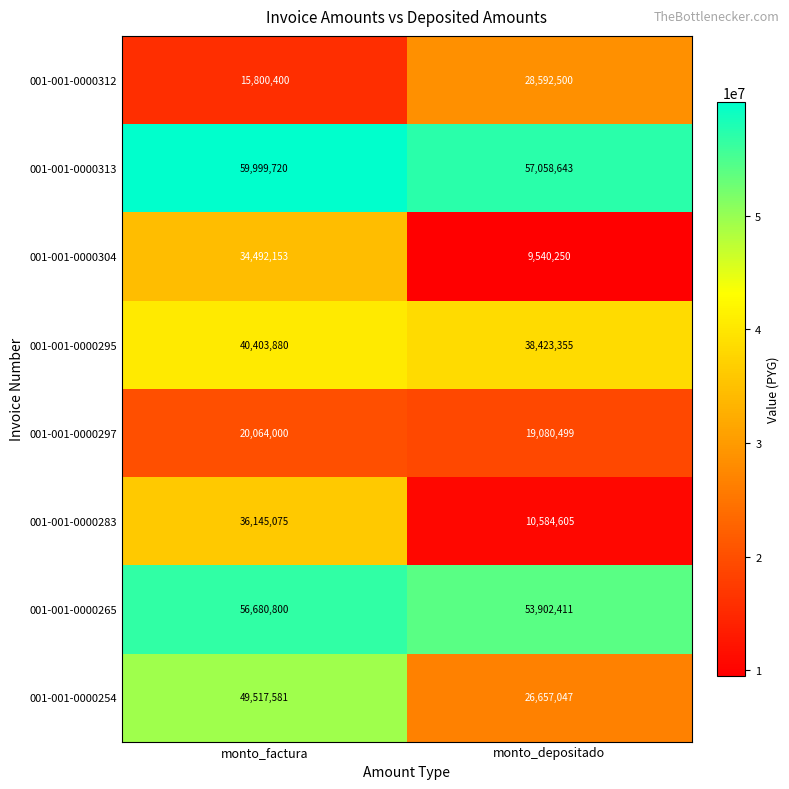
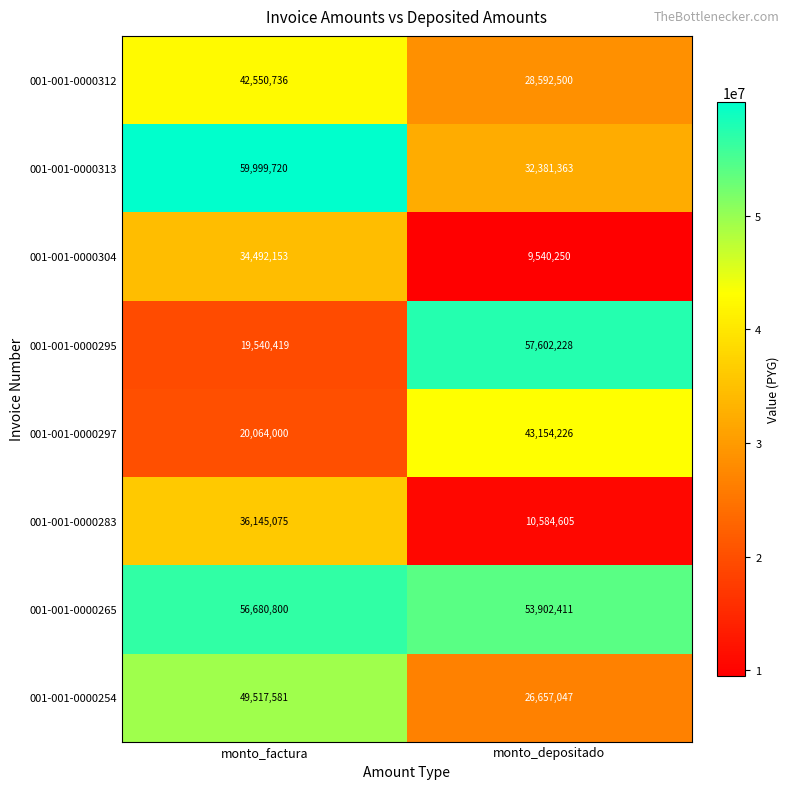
001-001-0000312, monto_factura: 15,800,400 -> 42,550,736
001-001-0000313, monto_depositado: 57,058,643 -> 32,381,363
001-001-0000295, monto_factura: 40,403,880 -> 19,540,419
001-001-0000295, monto_depositado: 38,423,355 -> 57,602,228
001-001-0000297, monto_depositado: 19,080,499 -> 43,154,226
